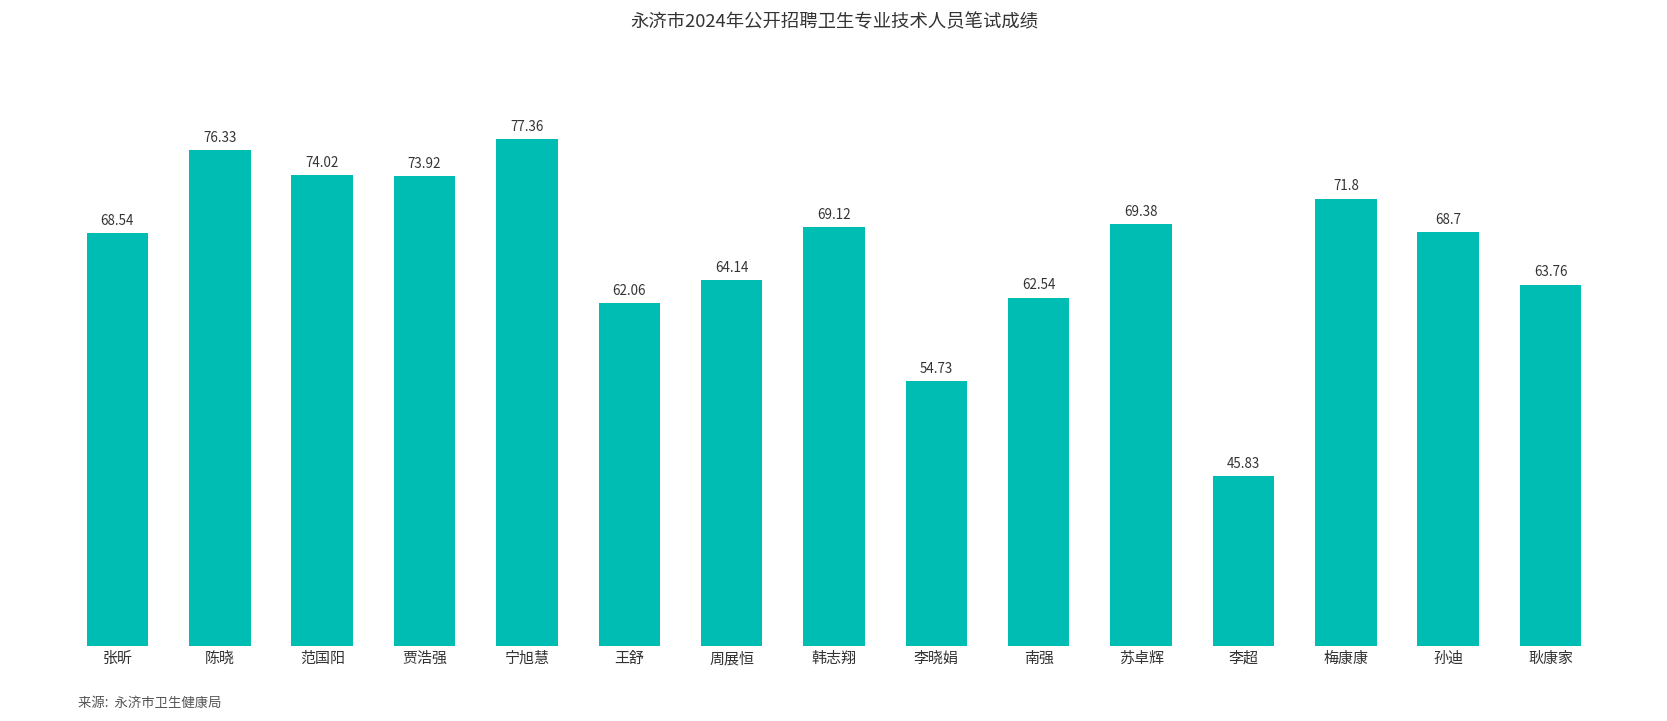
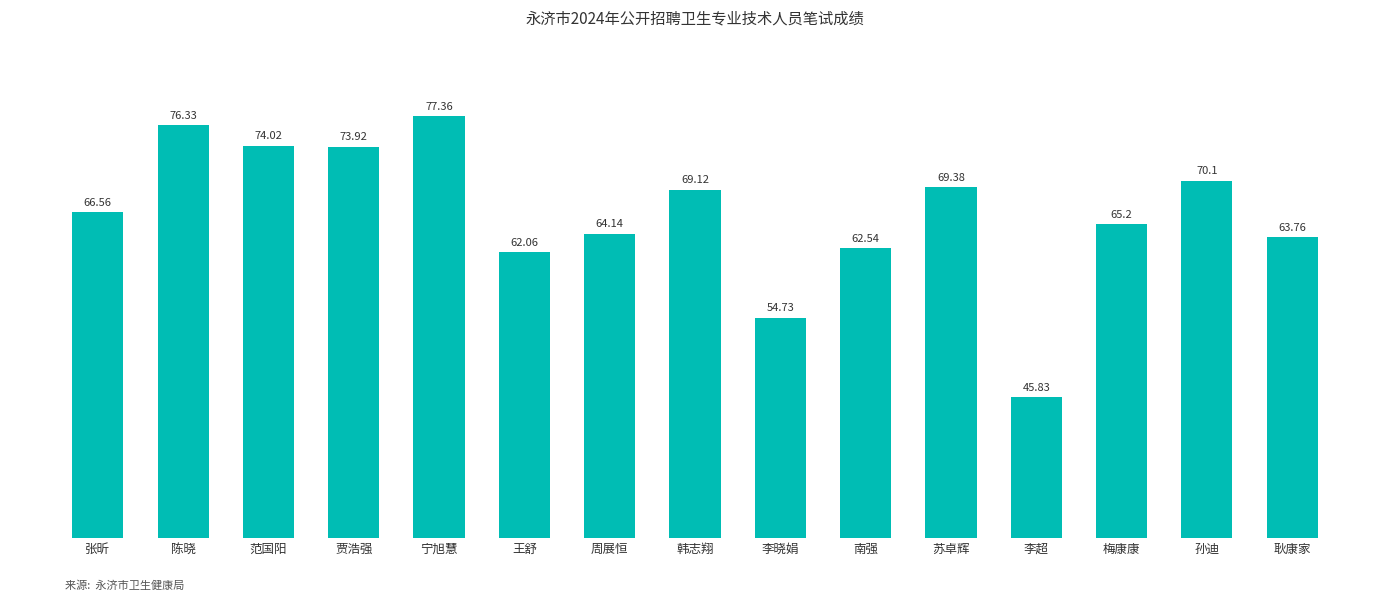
张昕: 68.54 -> 66.56
梅康康: 71.8 -> 65.2
孙迪: 68.7 -> 70.1
